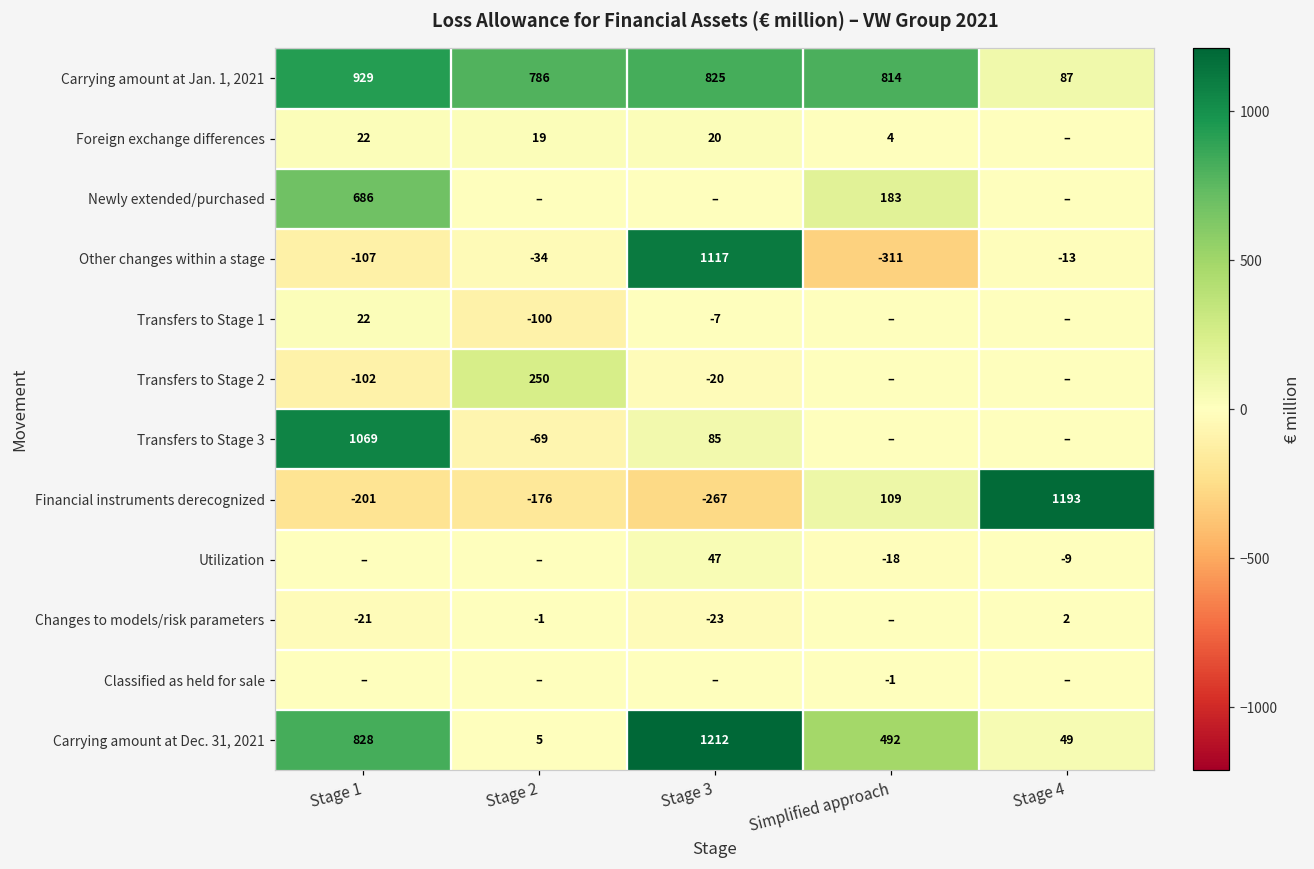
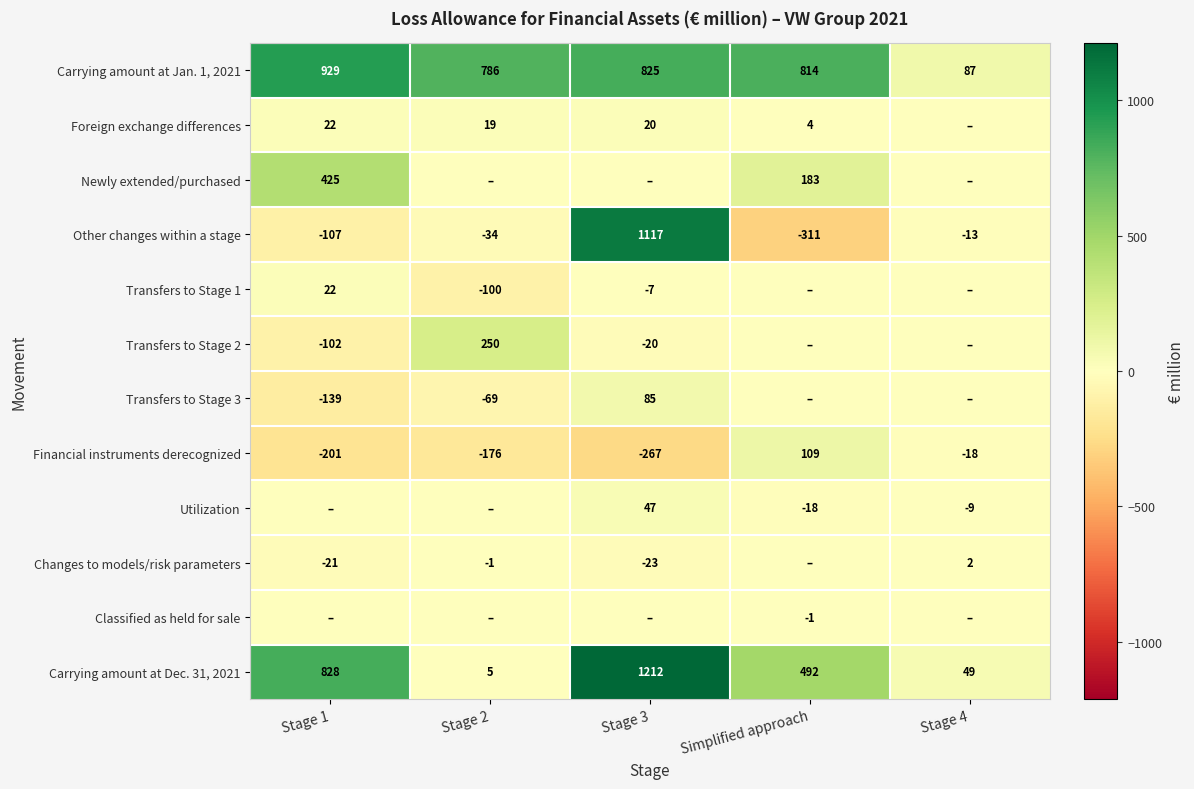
Newly extended/purchased, Stage 1: 686 -> 425
Transfers to Stage 3, Stage 1: 1069 -> -139
Financial instruments derecognized, Stage 4: 1193 -> -18
